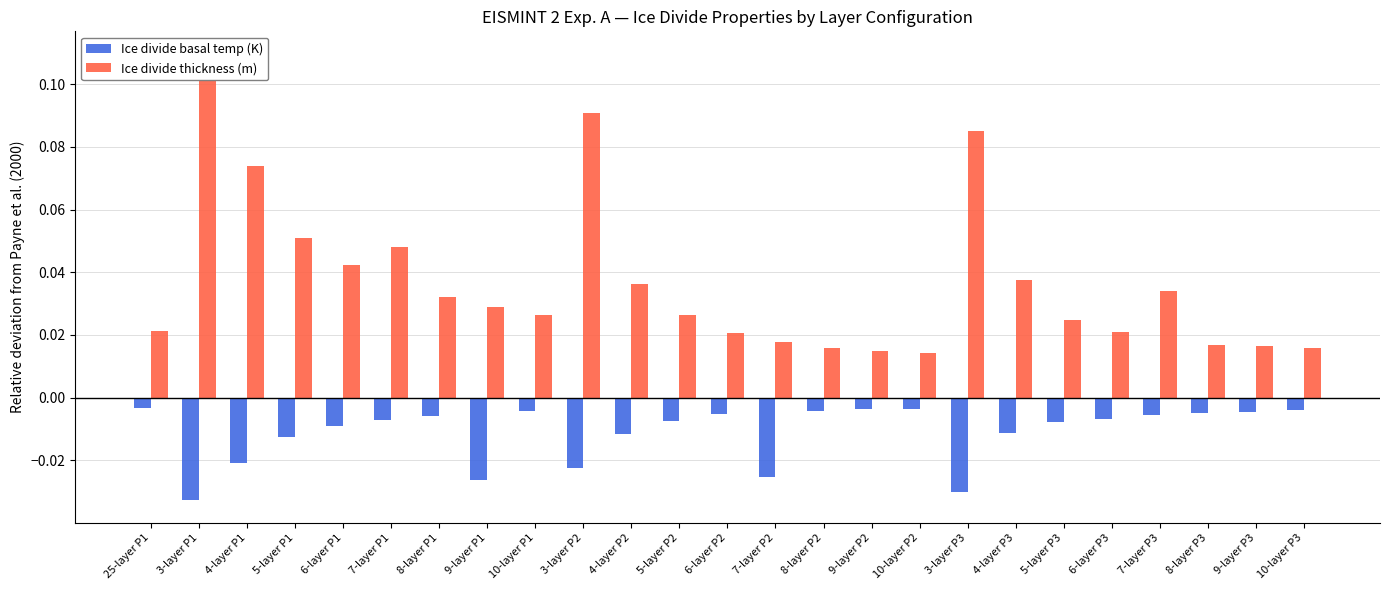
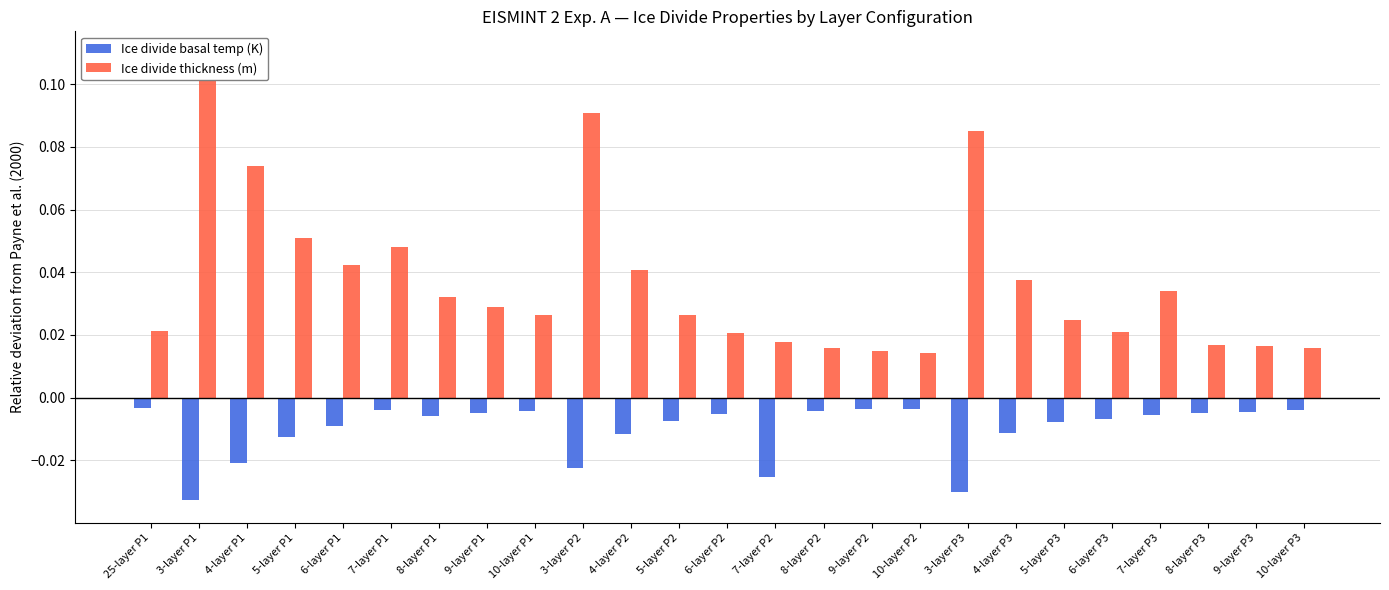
Ice divide basal temp (K), 7-layer P1: -0.007 -> -0.004
Ice divide basal temp (K), 9-layer P1: -0.026 -> -0.005
Ice divide thickness (m), 4-layer P2: 0.036 -> 0.041
